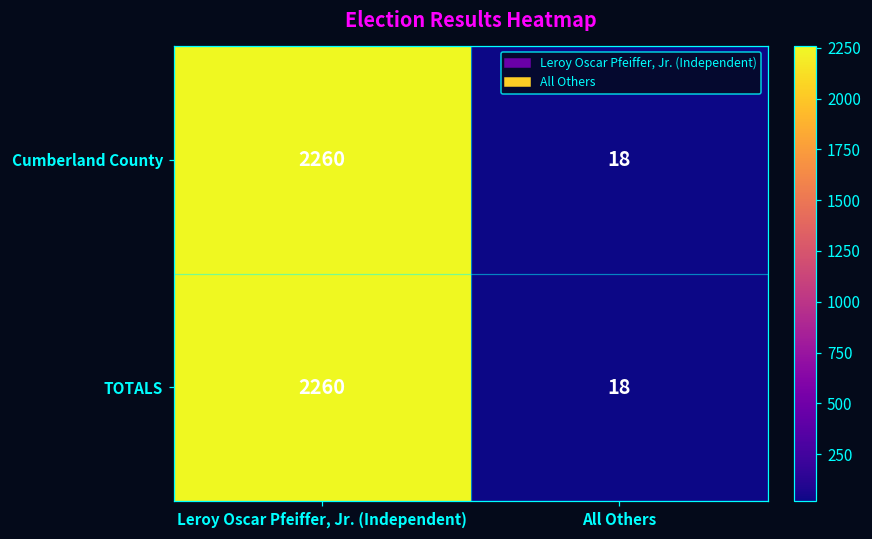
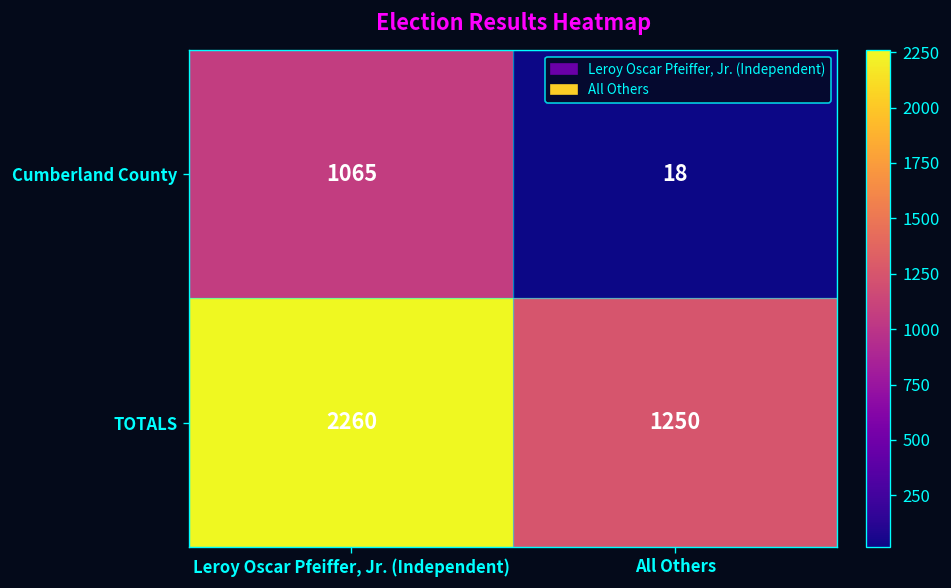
Cumberland County, Leroy Oscar Pfeiffer, Jr. (Independent): 2260 -> 1065
TOTALS, All Others: 18 -> 1250
